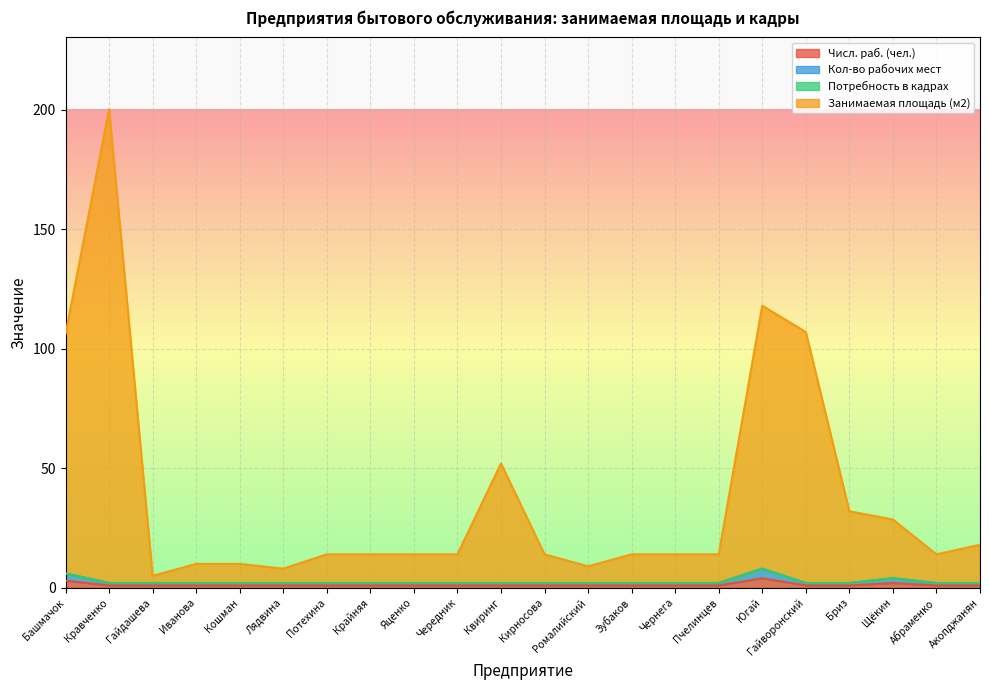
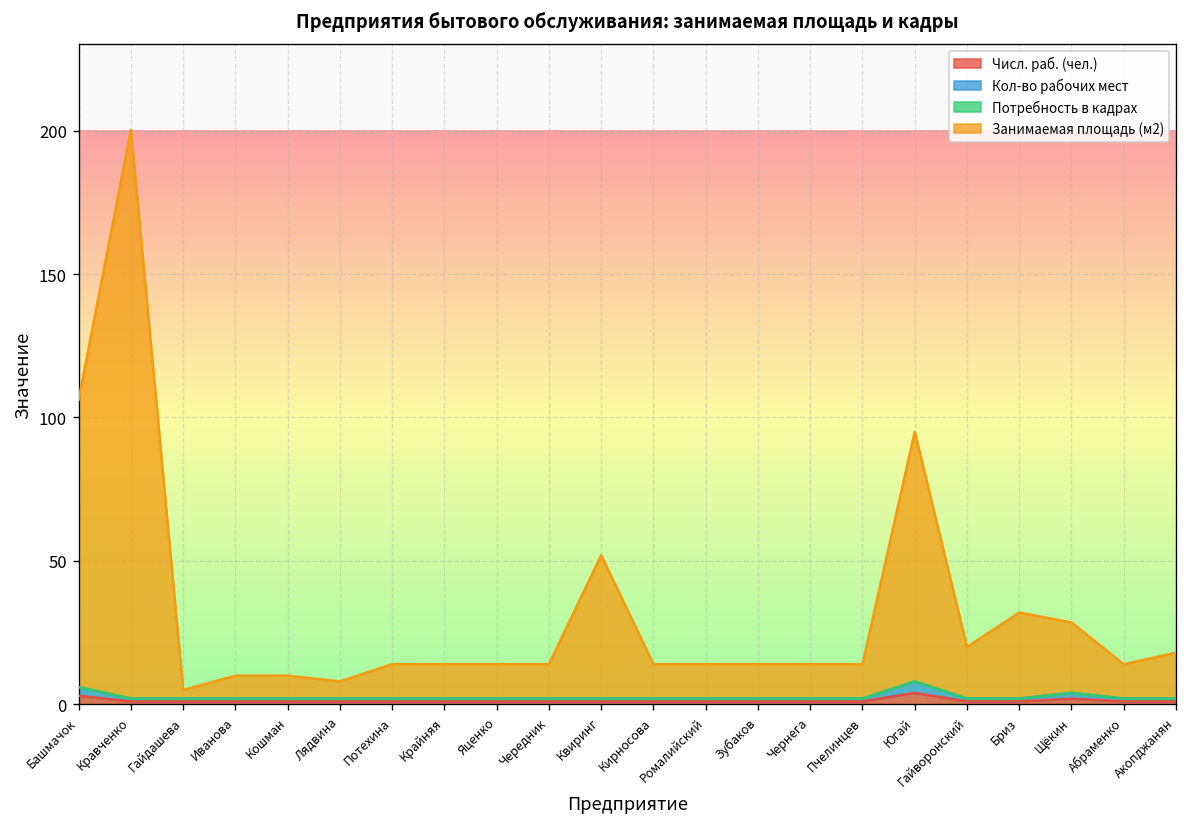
Занимаемая площадь (м2), Ромалийский: 7 -> 12
Занимаемая площадь (м2), Югай: 110 -> 87
Занимаемая площадь (м2), Гайворонский: 105 -> 18
